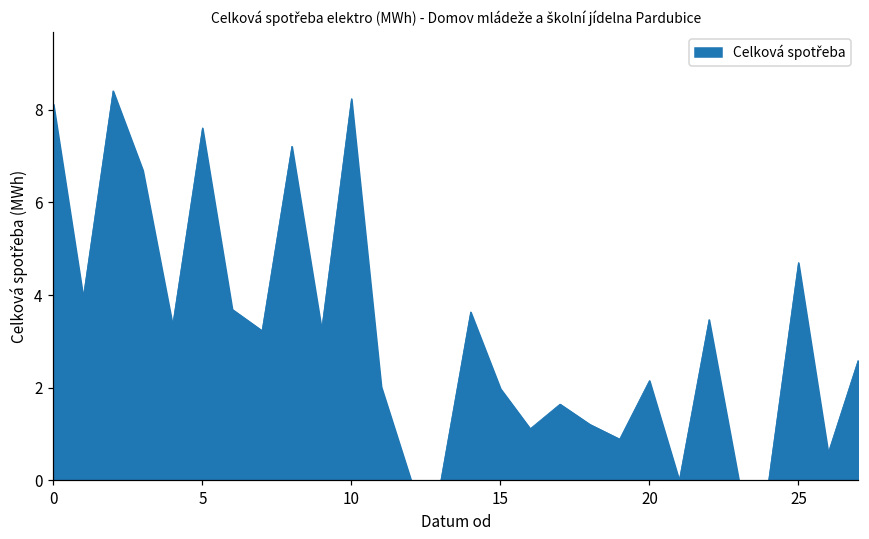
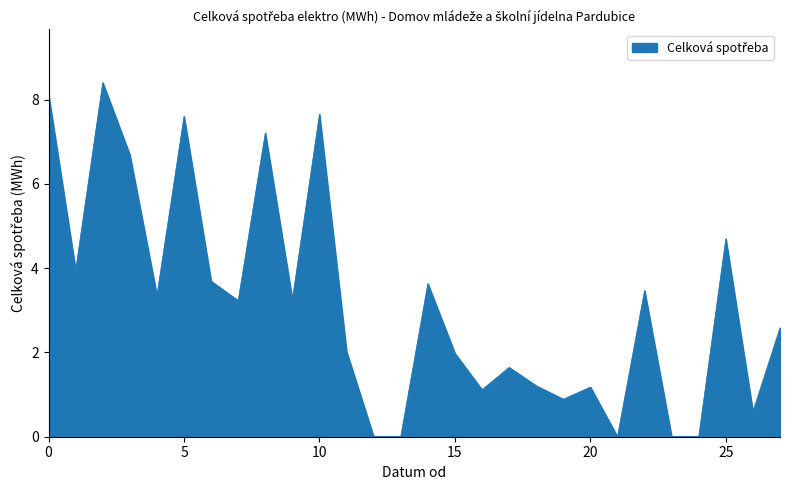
10: 8.2 -> 7.7
20: 2.2 -> 1.2
